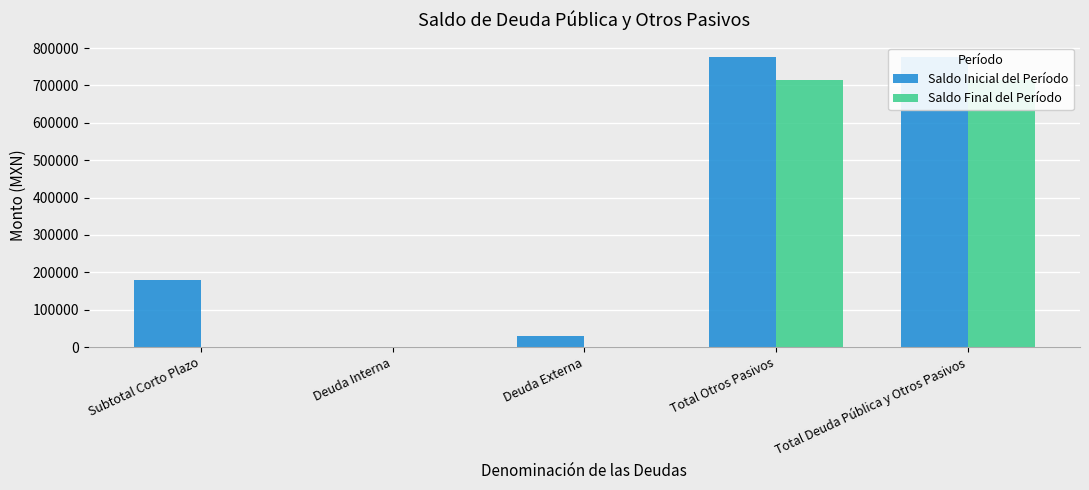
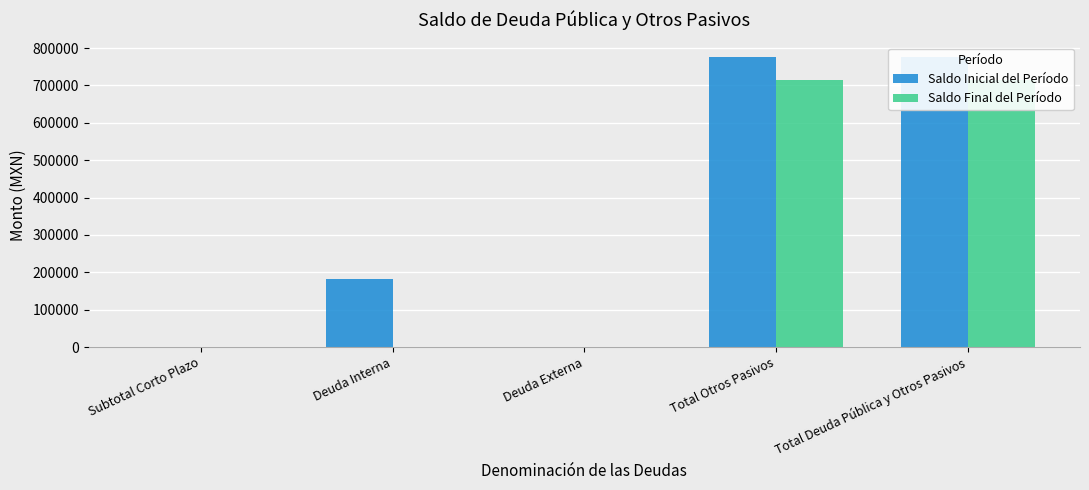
Saldo Inicial del Período, Subtotal Corto Plazo: 180000 -> 0
Saldo Inicial del Período, Deuda Interna: 0 -> 180000
Saldo Inicial del Período, Deuda Externa: 30000 -> 0
